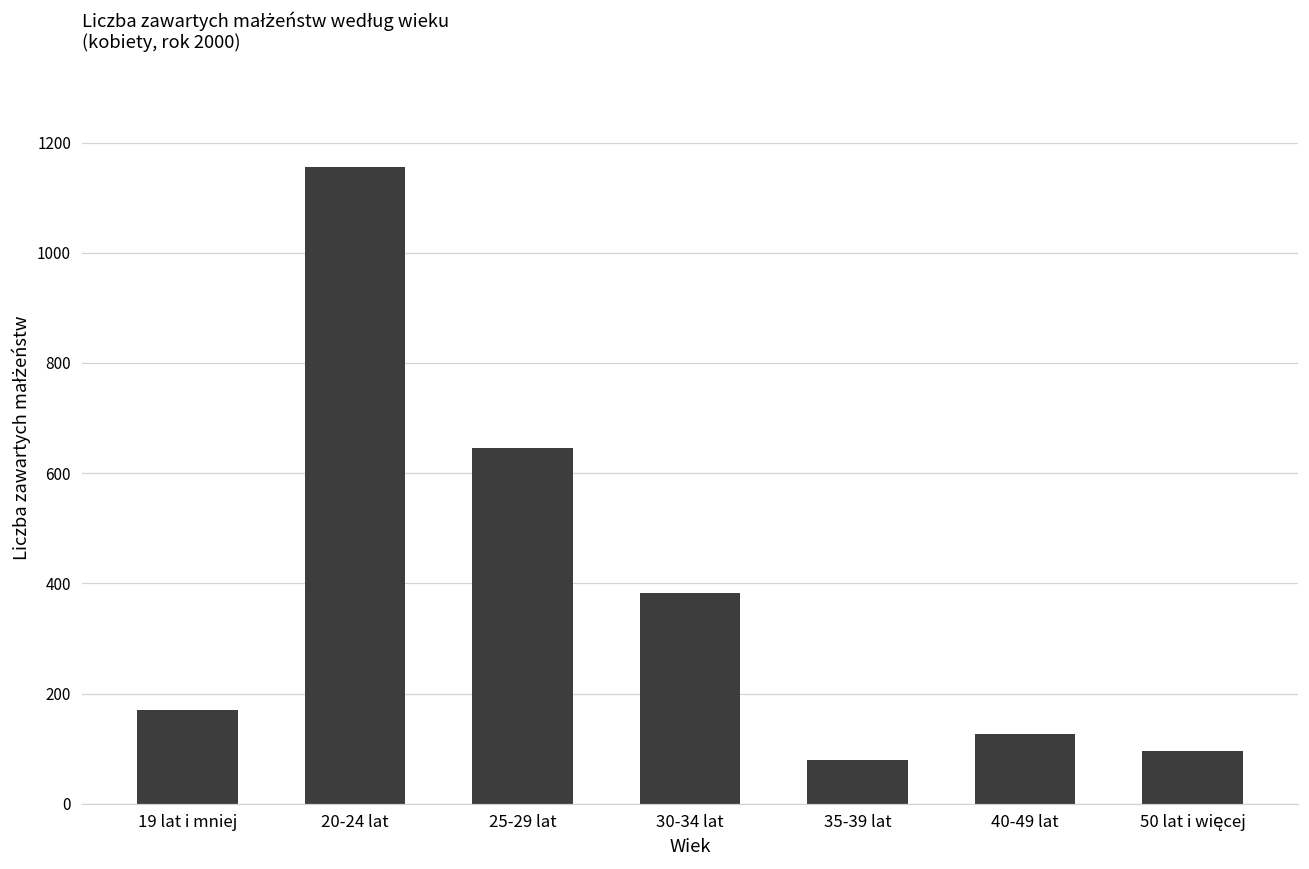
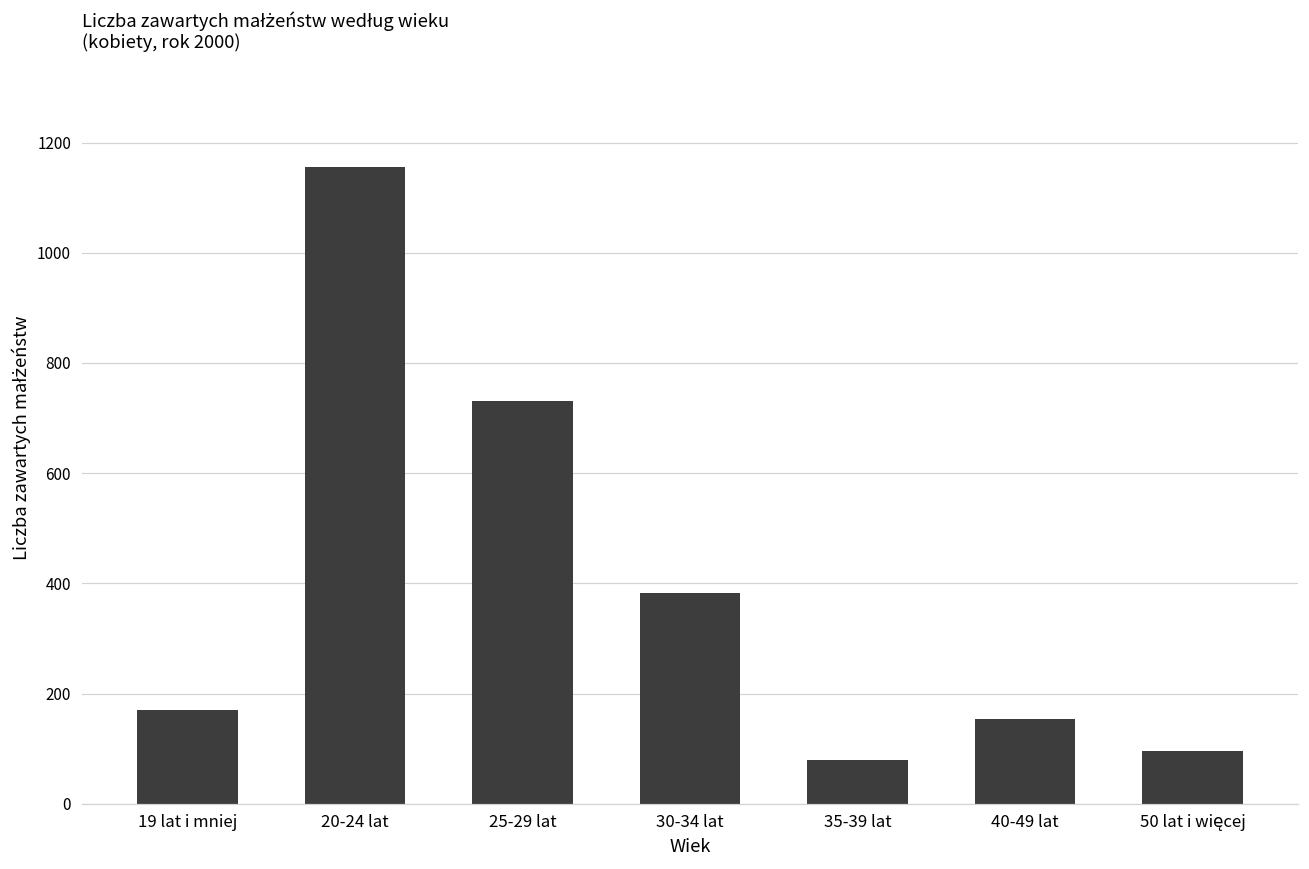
25-29 lat: 650 -> 730
40-49 lat: 130 -> 150
